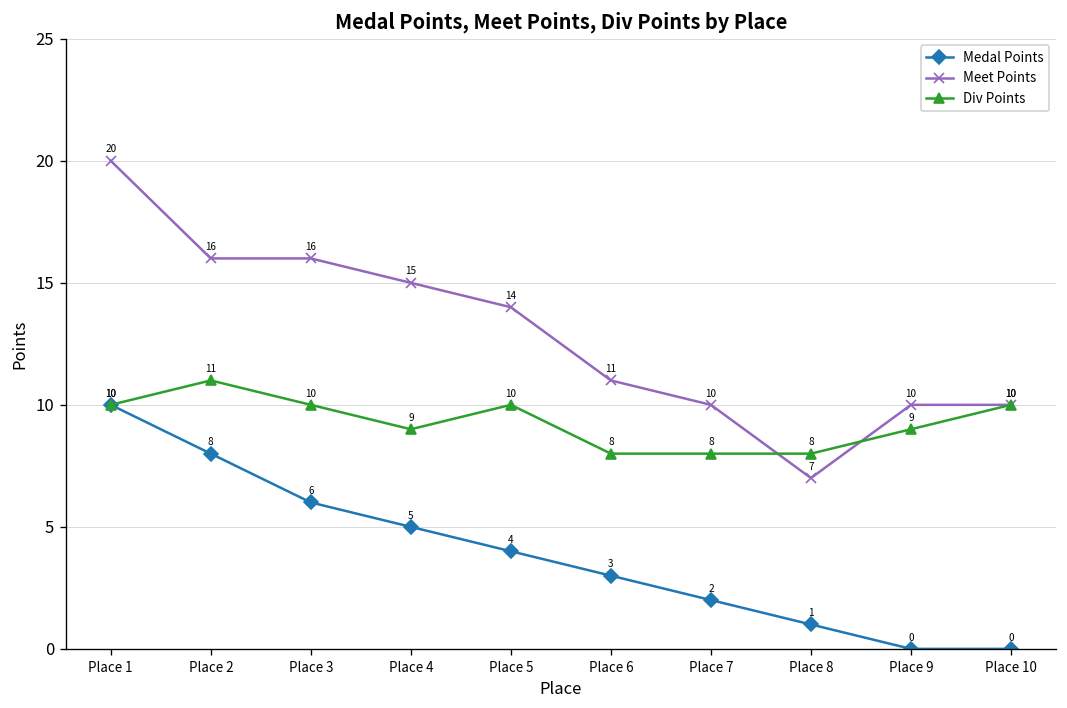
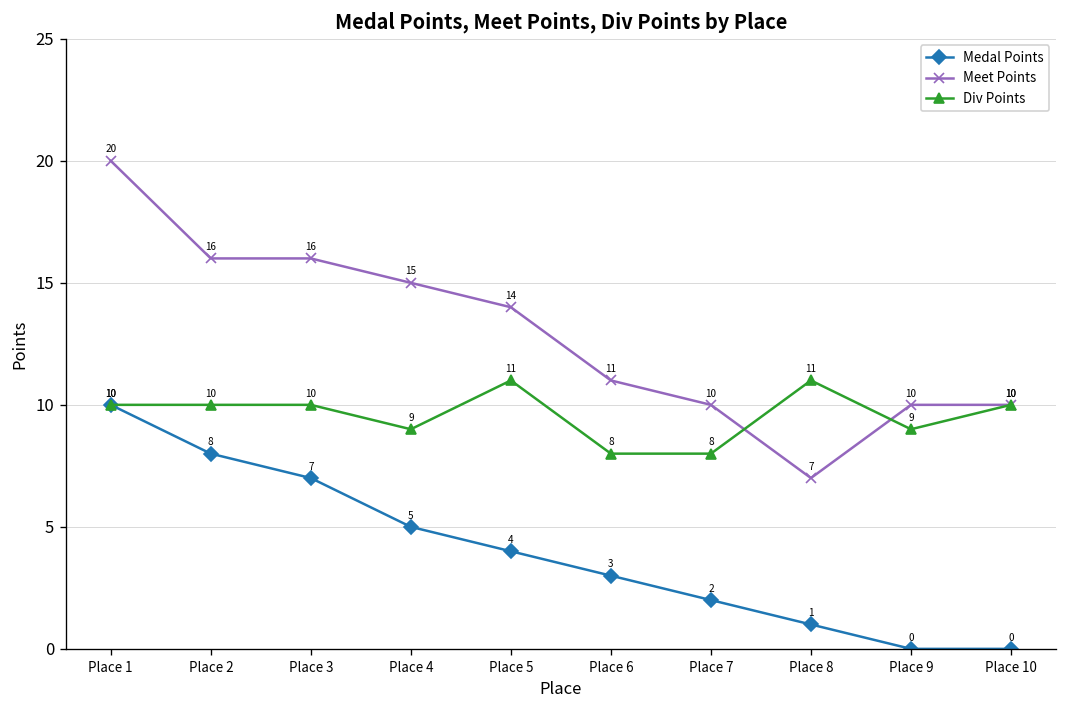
Div Points, Place 2: 11 -> 10
Medal Points, Place 3: 6 -> 7
Div Points, Place 5: 10 -> 11
Div Points, Place 8: 8 -> 11
